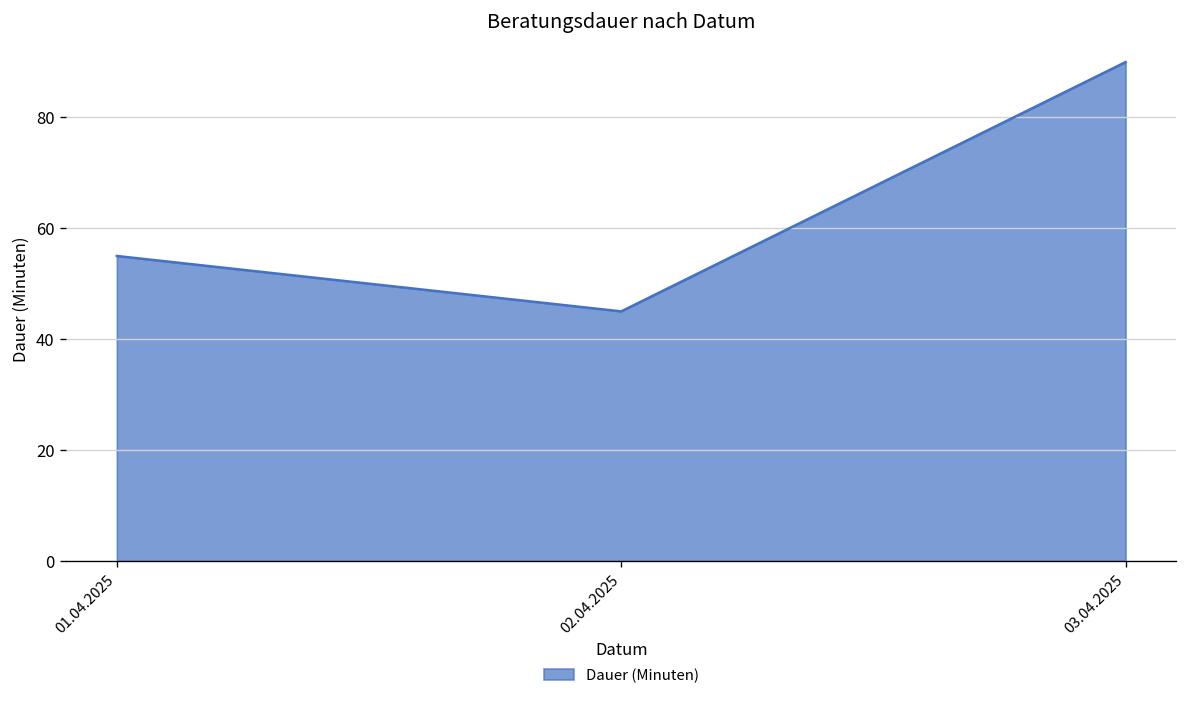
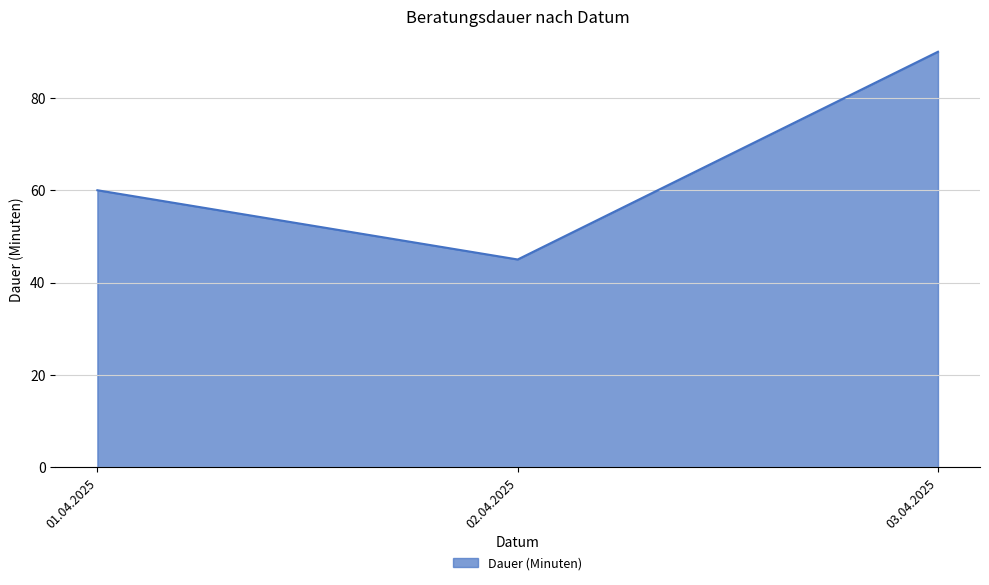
01.04.2025: 55 -> 60
